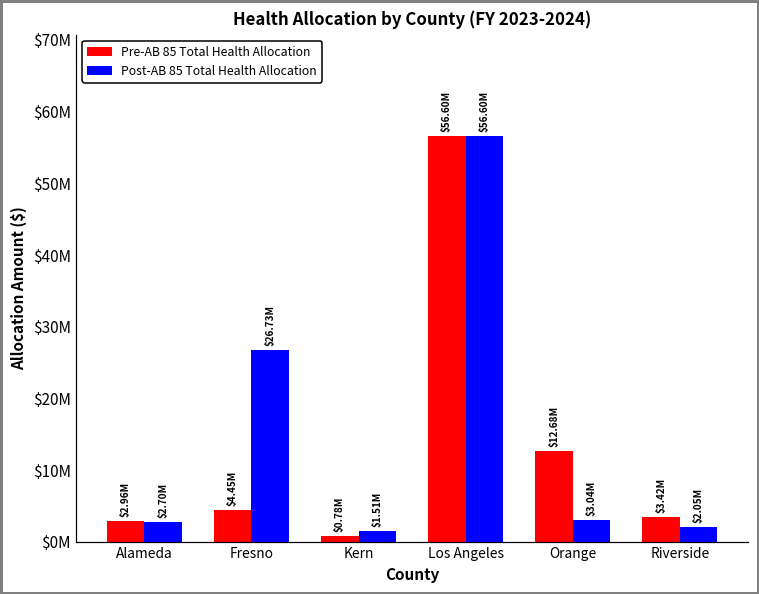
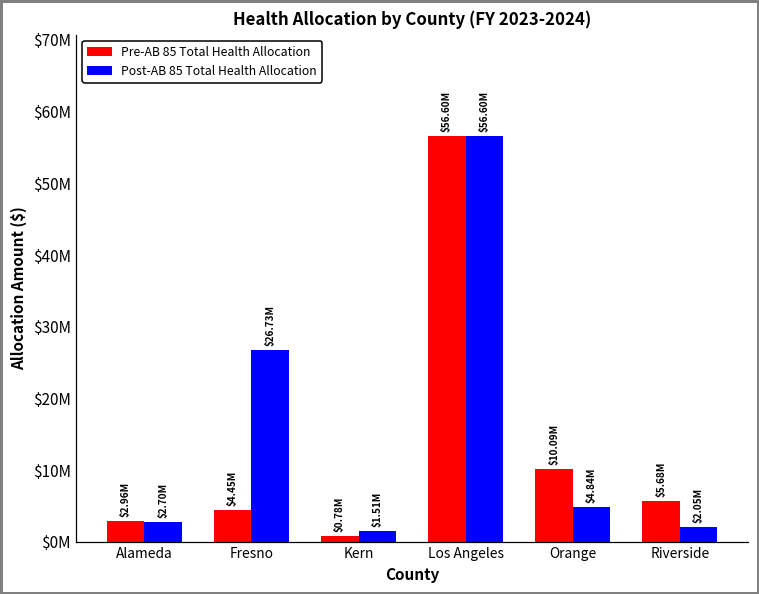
Pre-AB 85 Total Health Allocation, Orange: $12.68M -> $10.09M
Post-AB 85 Total Health Allocation, Orange: $3.04M -> $4.84M
Pre-AB 85 Total Health Allocation, Riverside: $3.42M -> $5.68M
